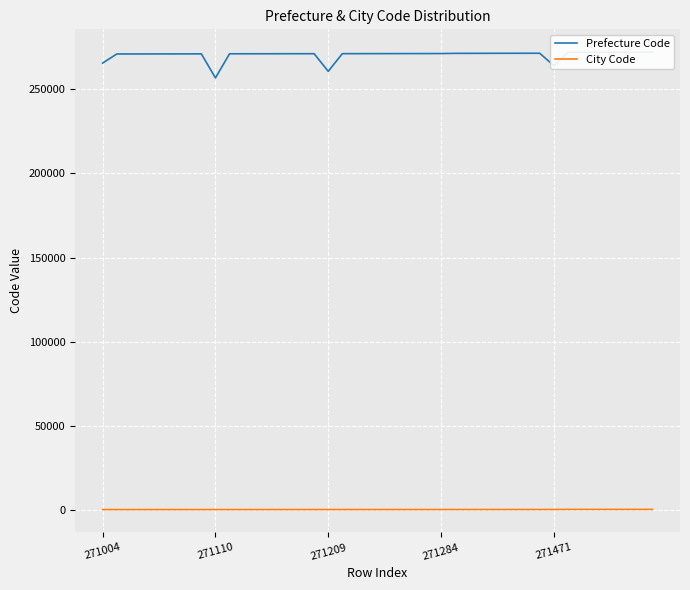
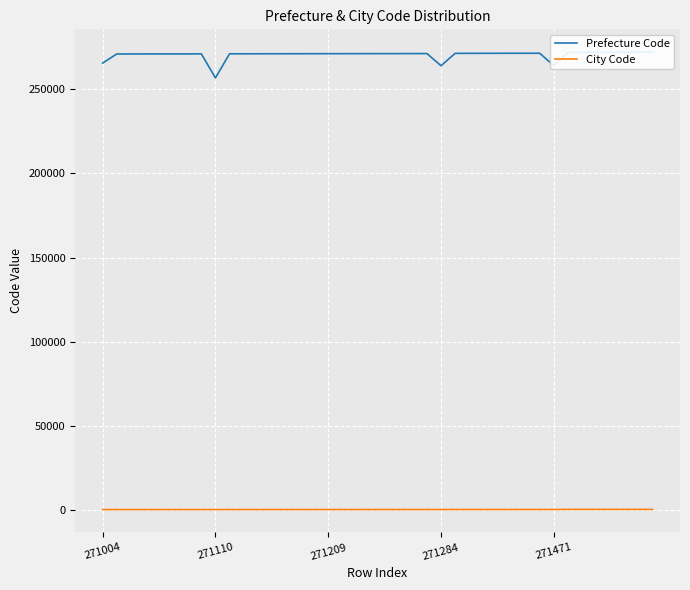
Prefecture Code, 271209: 261000 -> 271000
Prefecture Code, 271284: 271000 -> 264000
